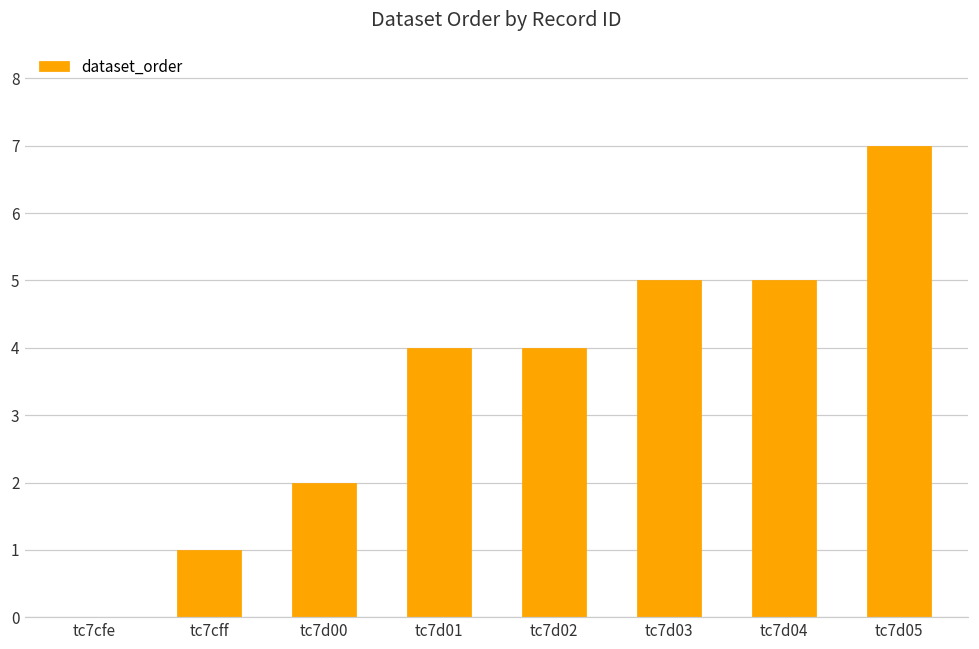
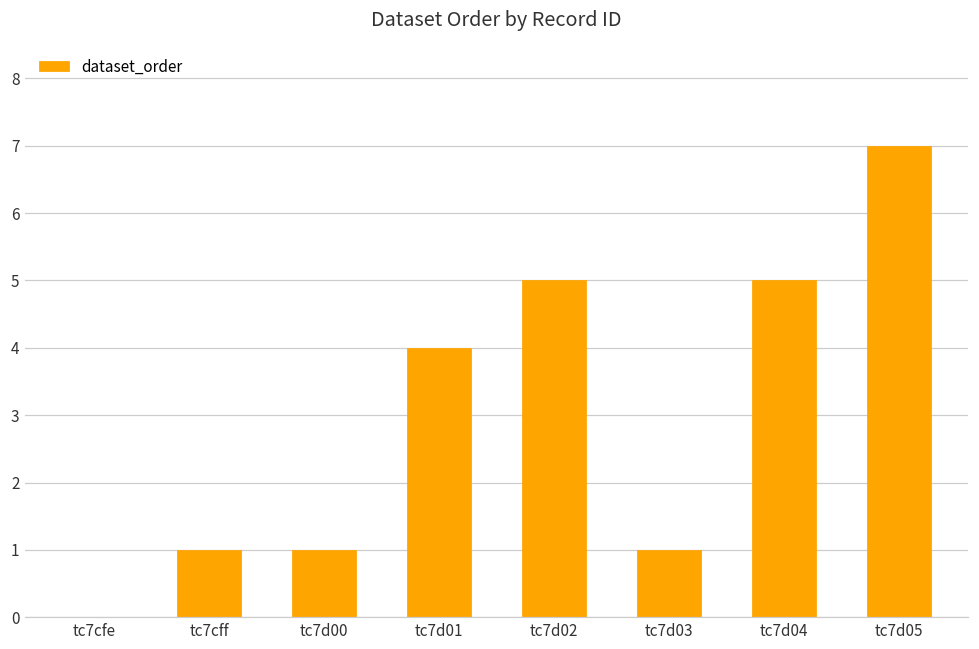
tc7d00: 2 -> 1
tc7d02: 4 -> 5
tc7d03: 5 -> 1
